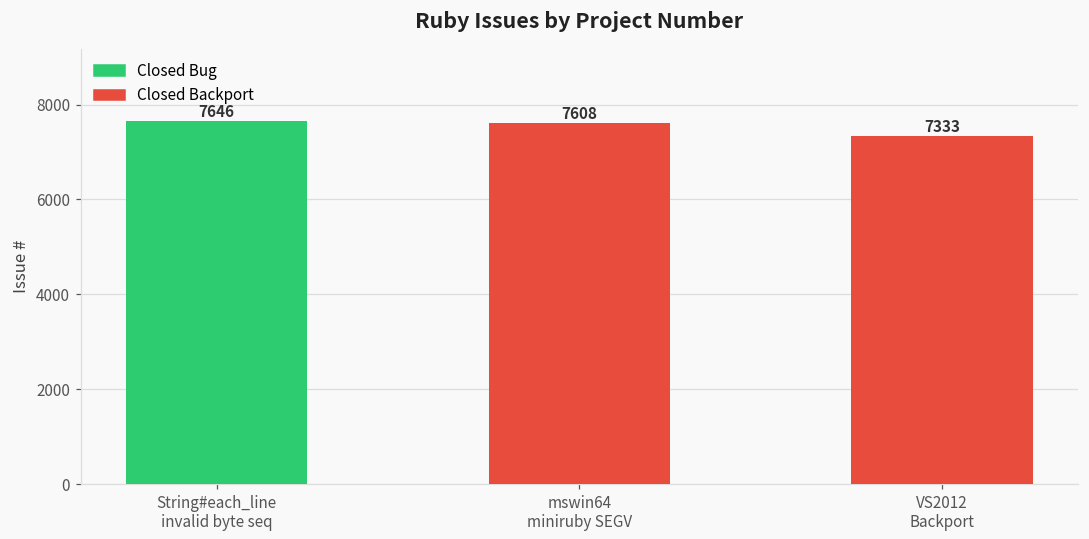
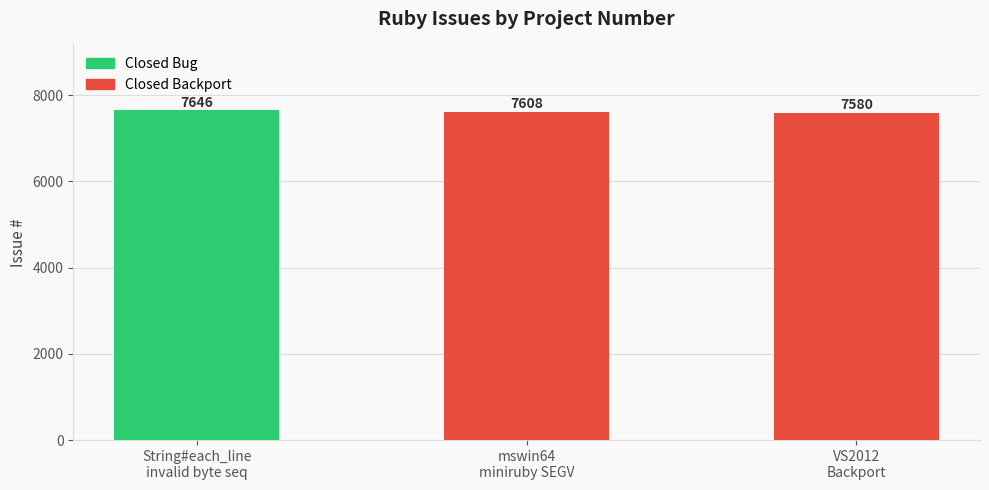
VS2012 Backport: 7333 -> 7580
